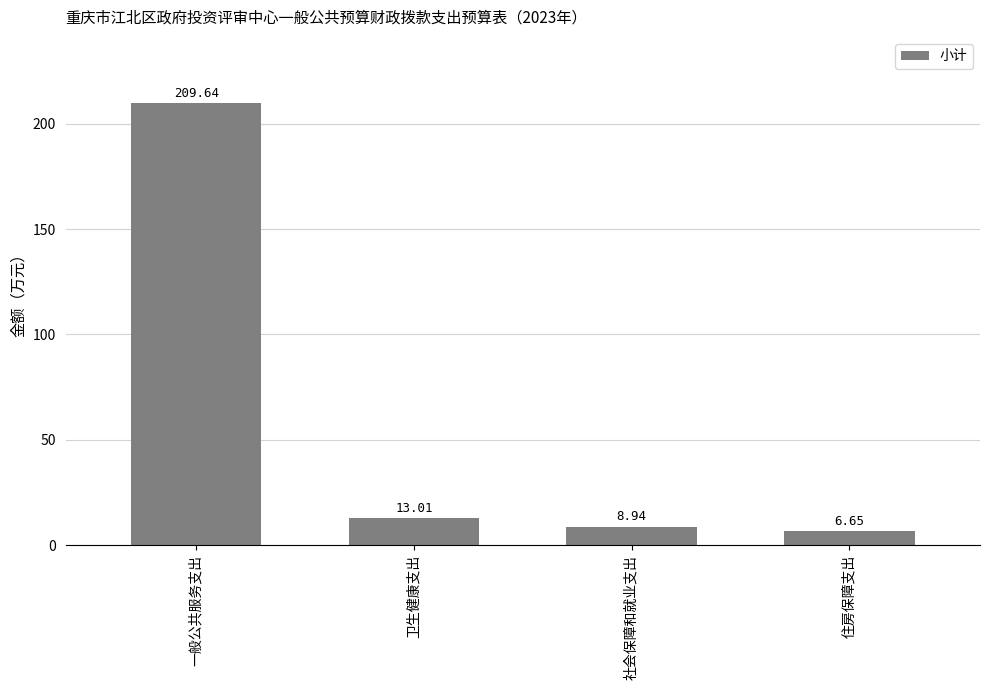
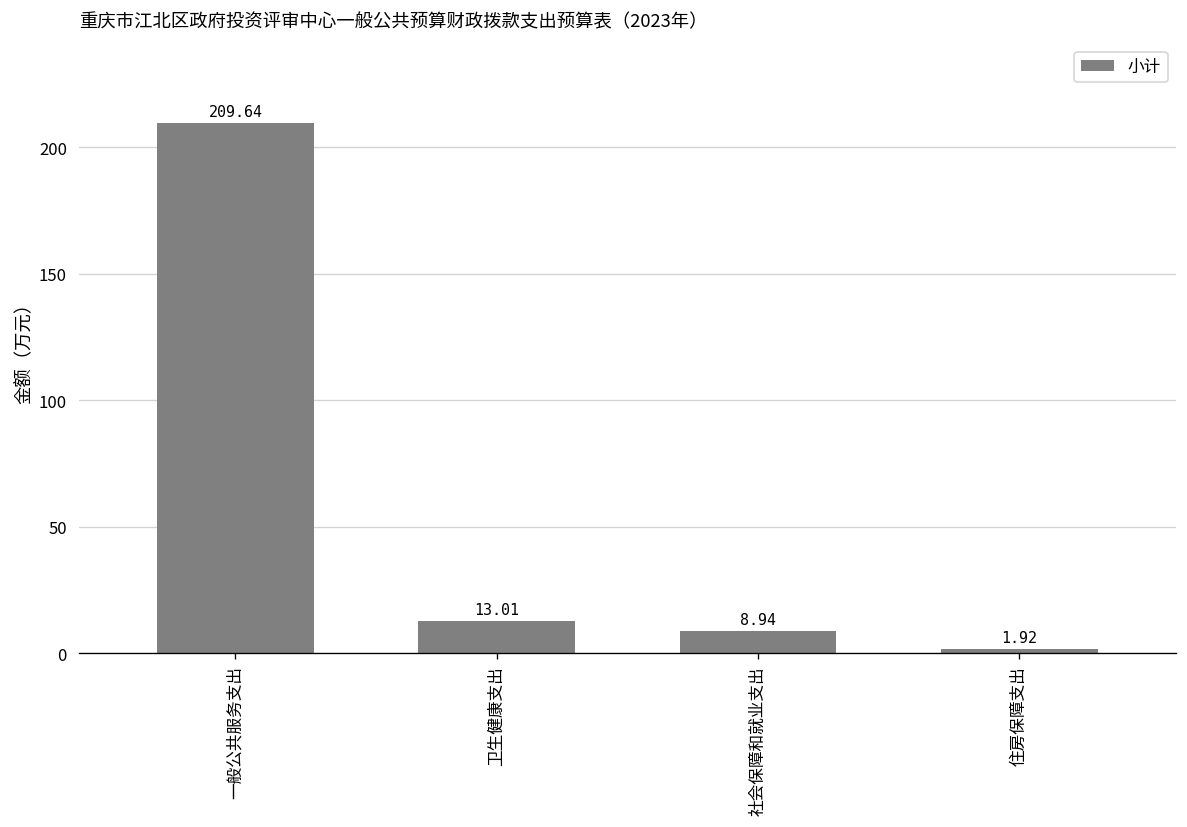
住房保障支出: 6.65 -> 1.92
